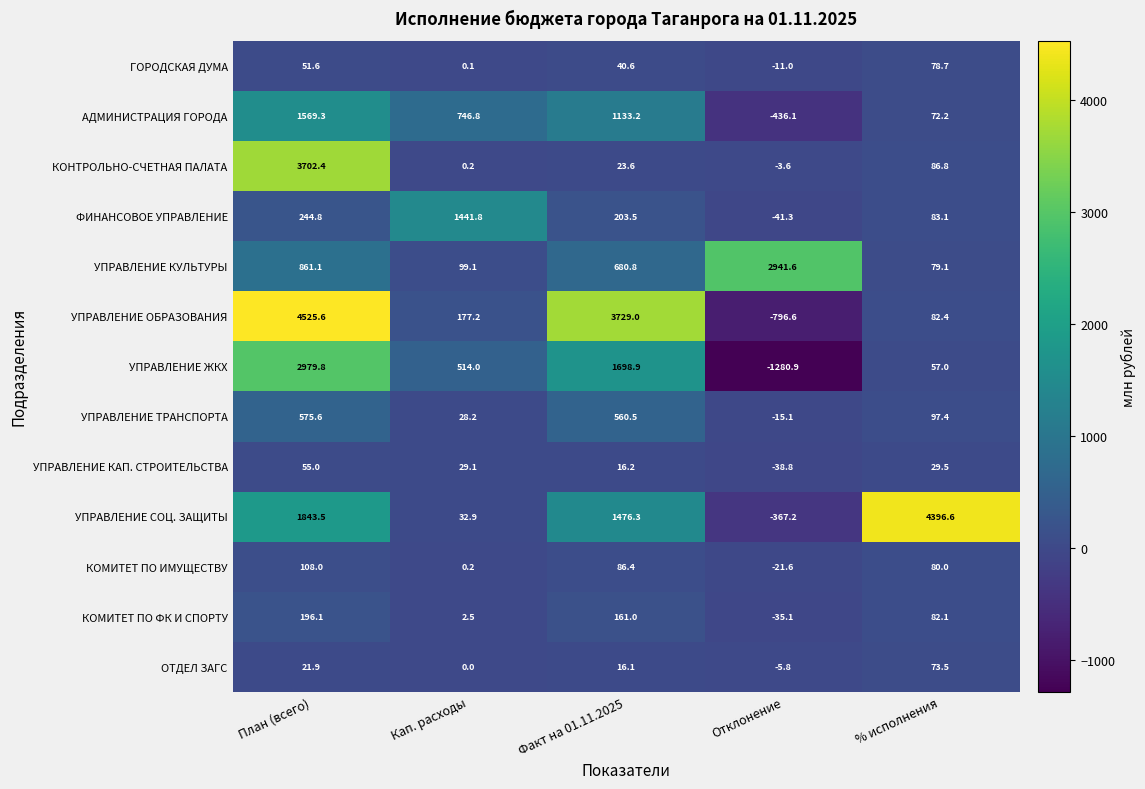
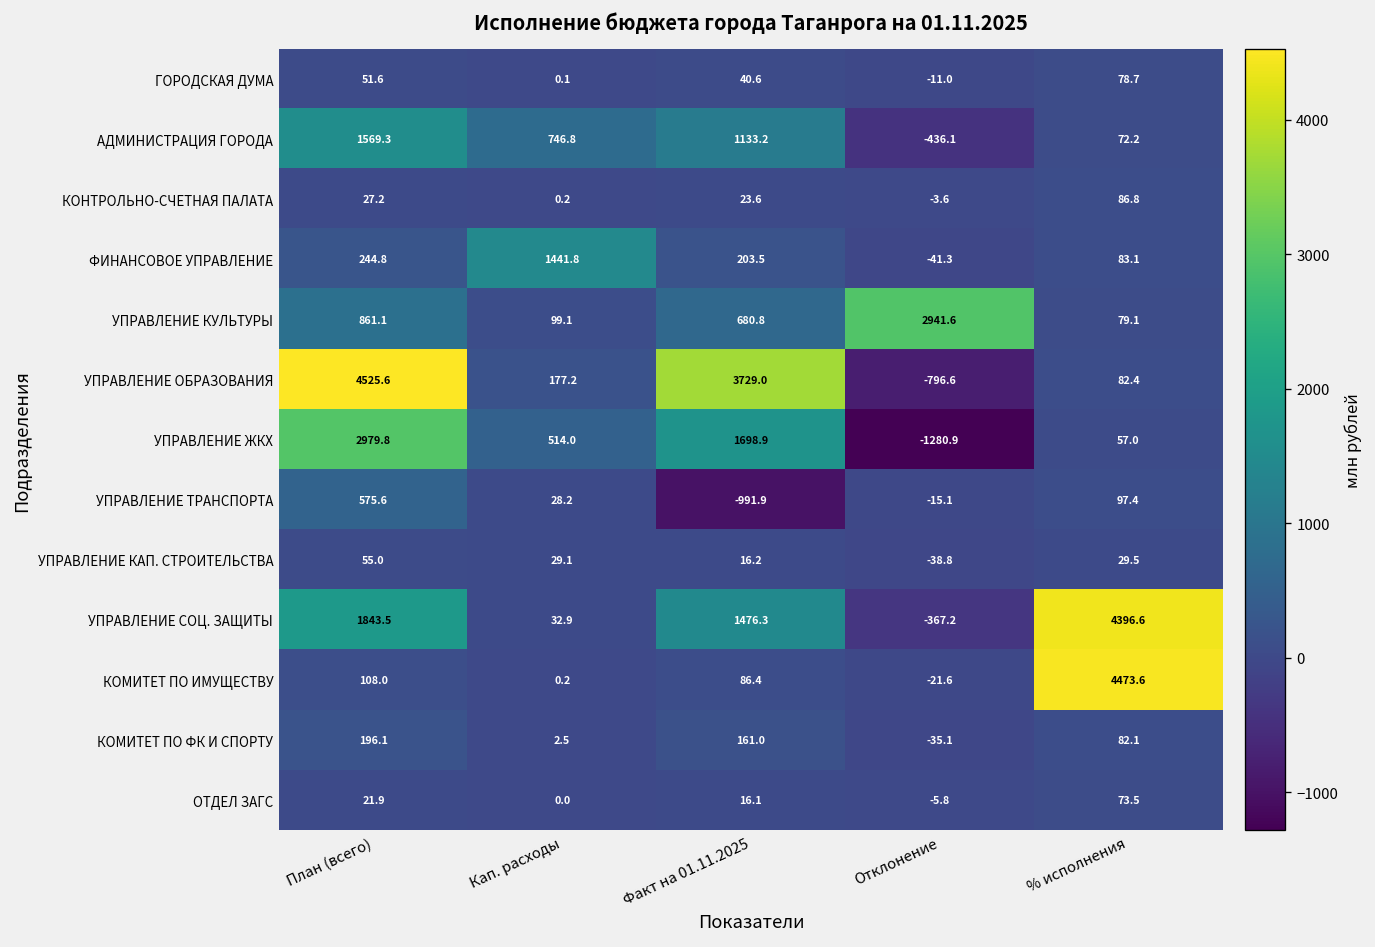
КОНТРОЛЬНО-СЧЕТНАЯ ПАЛАТА, План (всего): 3702.4 -> 27.2
УПРАВЛЕНИЕ ТРАНСПОРТА, Факт на 01.11.2025: 560.5 -> -991.9
КОМИТЕТ ПО ИМУЩЕСТВУ, % исполнения: 80.0 -> 4473.6
